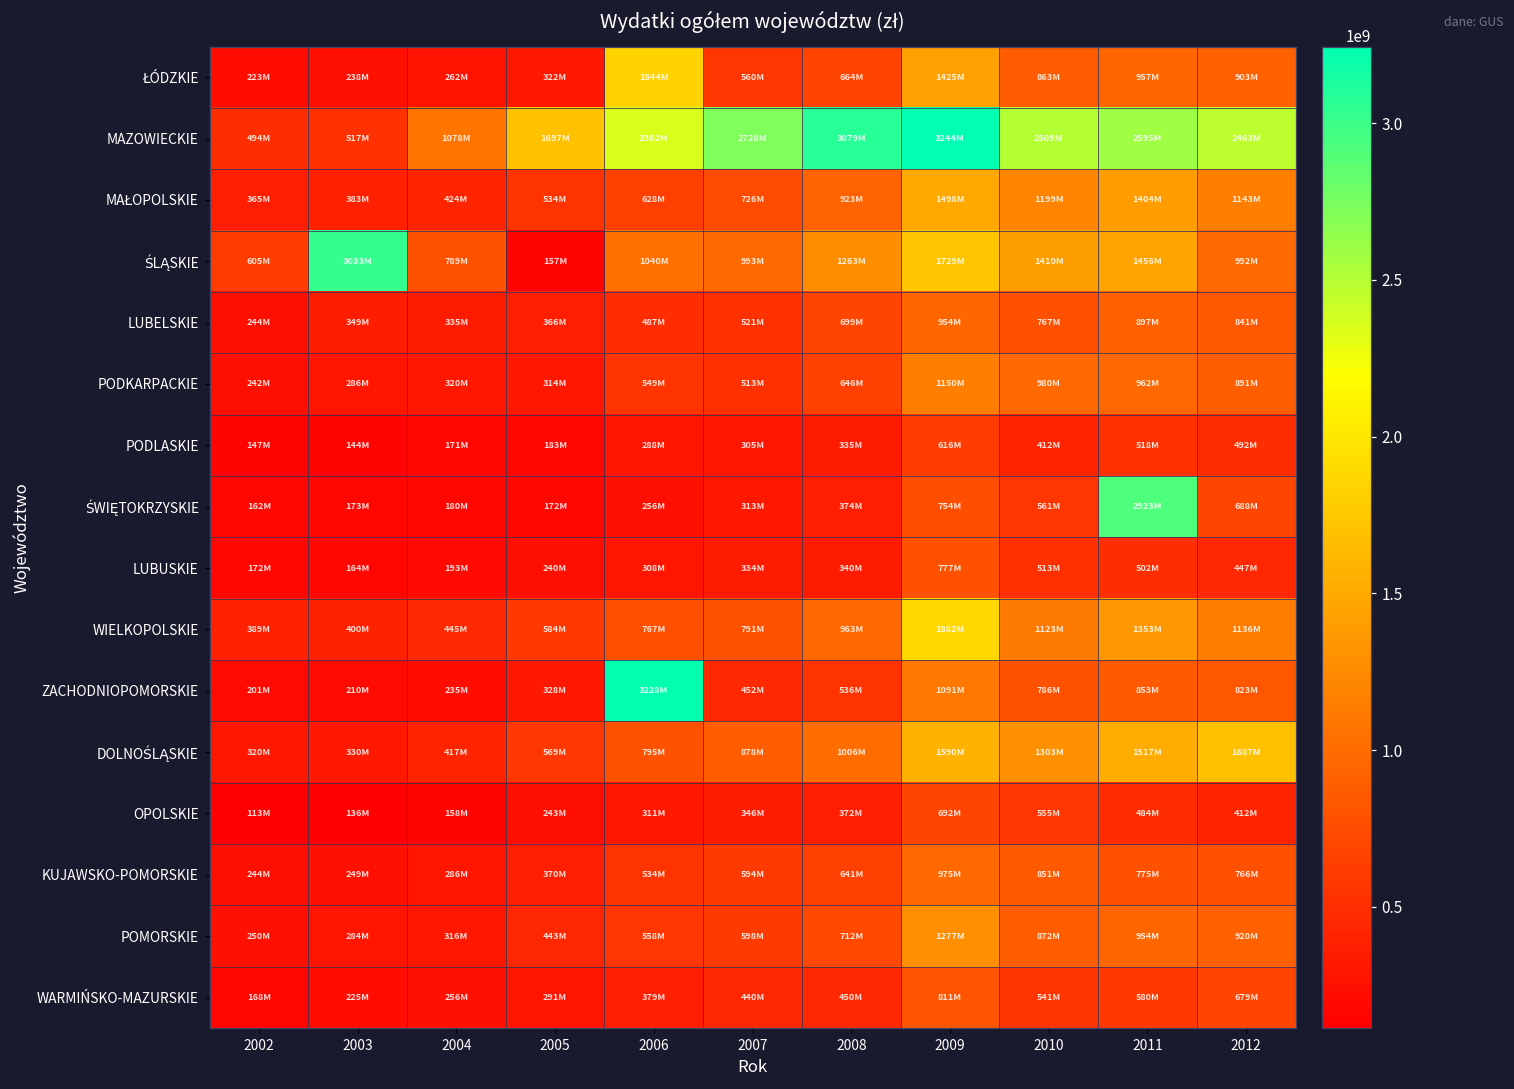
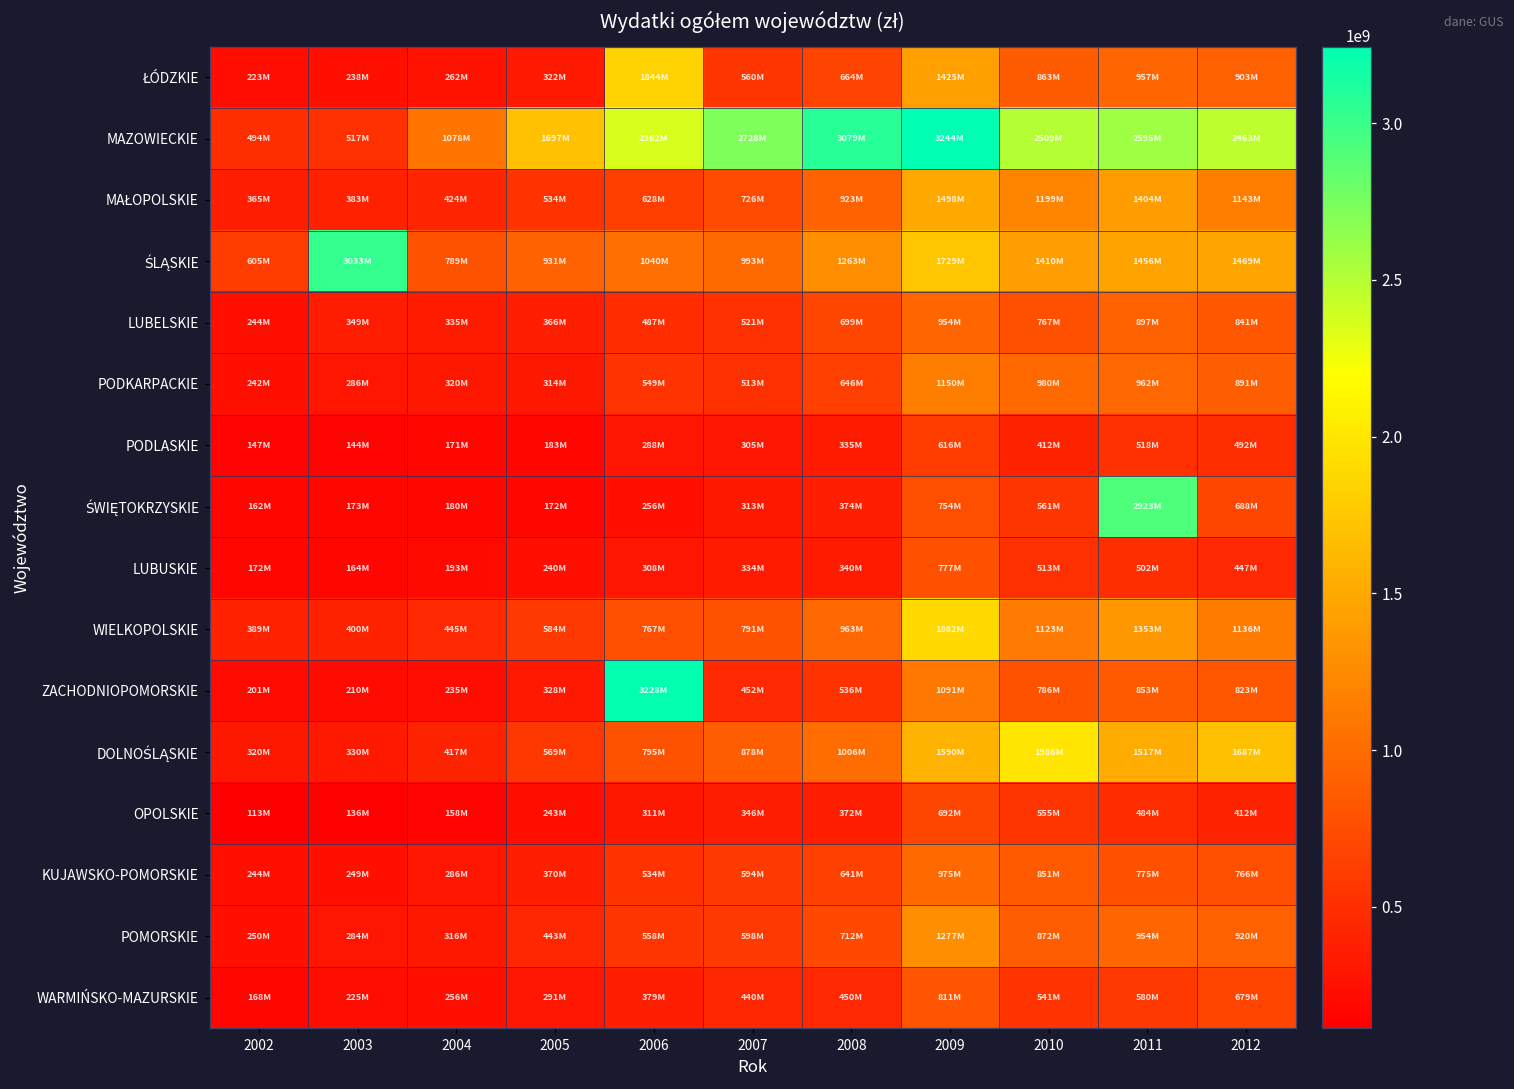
ŚLĄSKIE, 2005: 157M -> 931M
ŚLĄSKIE, 2012: 992M -> 1469M
DOLNOŚLĄSKIE, 2010: 1303M -> 1986M
